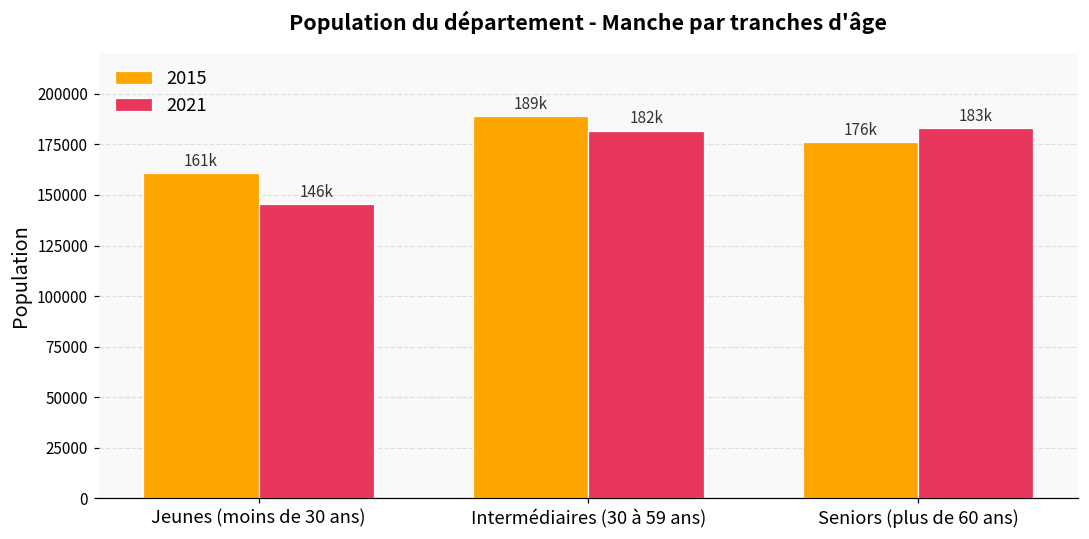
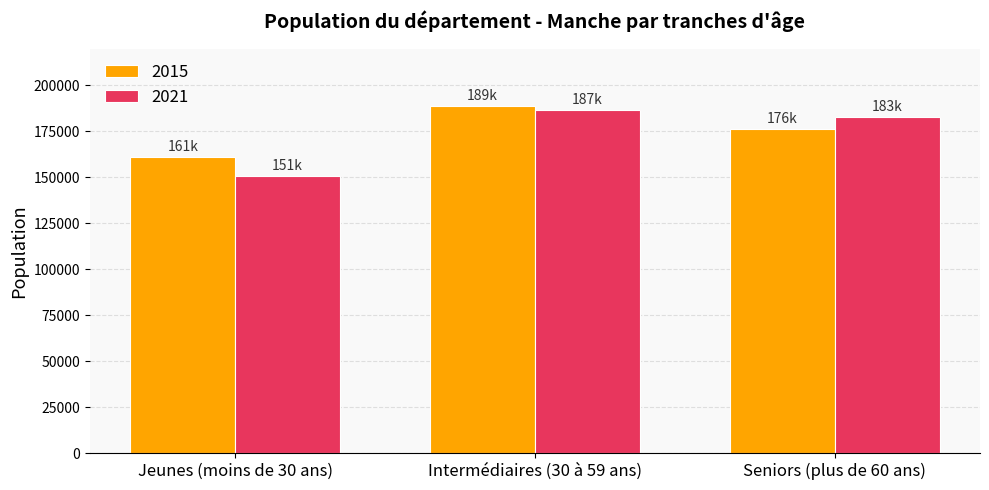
2021, Jeunes (moins de 30 ans): 146k -> 151k
2021, Intermédiaires (30 à 59 ans): 182k -> 187k
